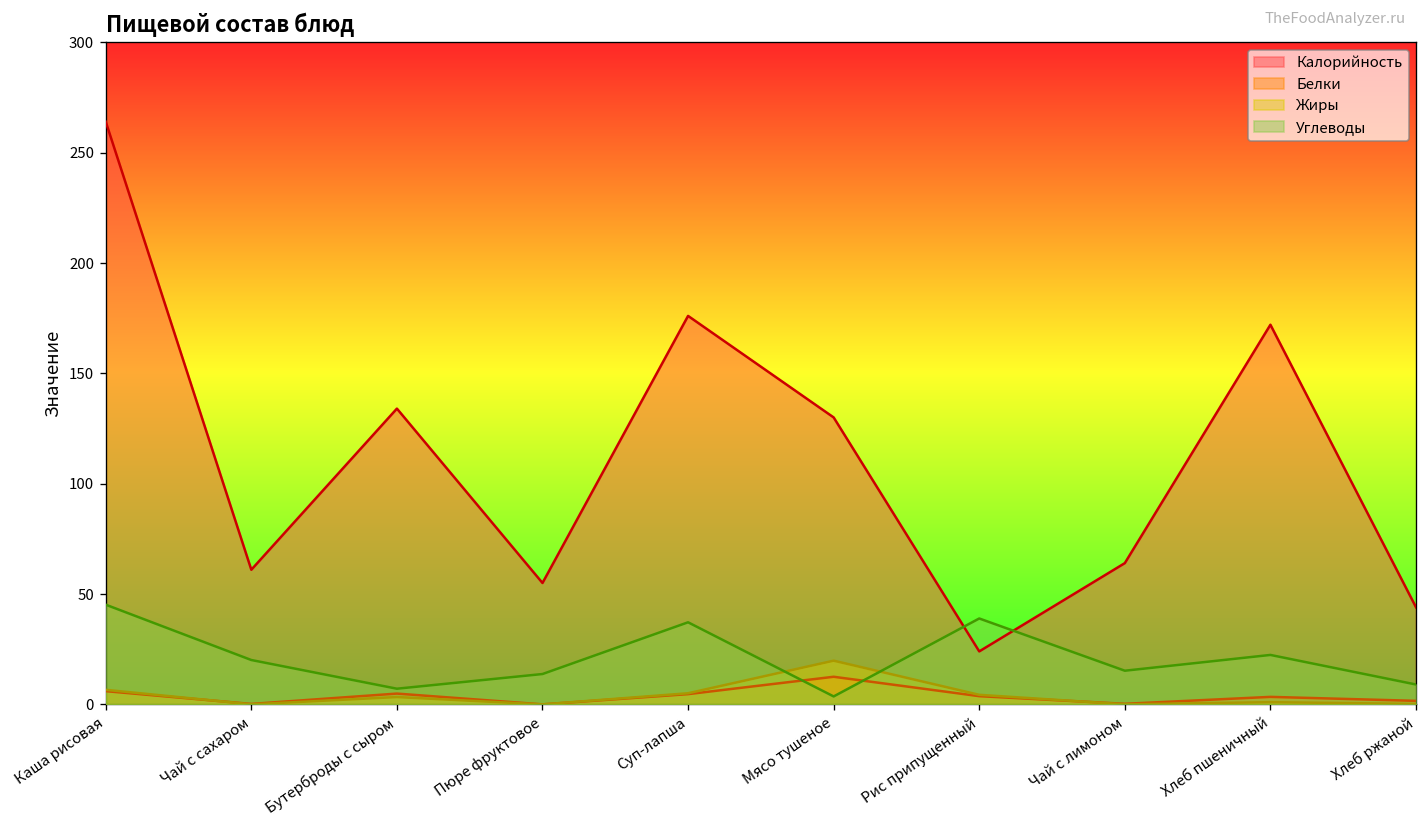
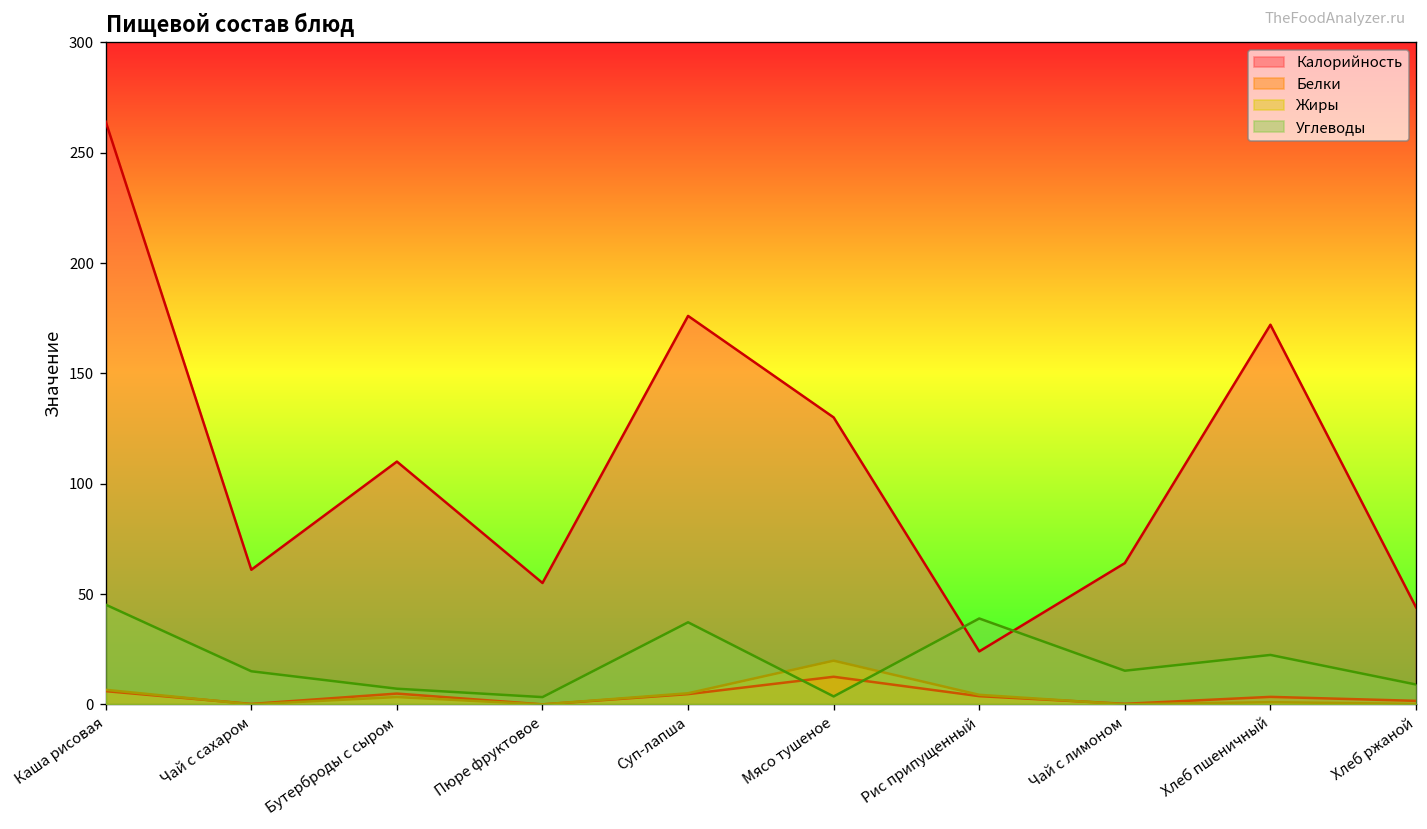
Углеводы, Чай с сахаром: 20 -> 15
Калорийность, Бутерброды с сыром: 134 -> 110
Углеводы, Пюре фруктовое: 14 -> 3
